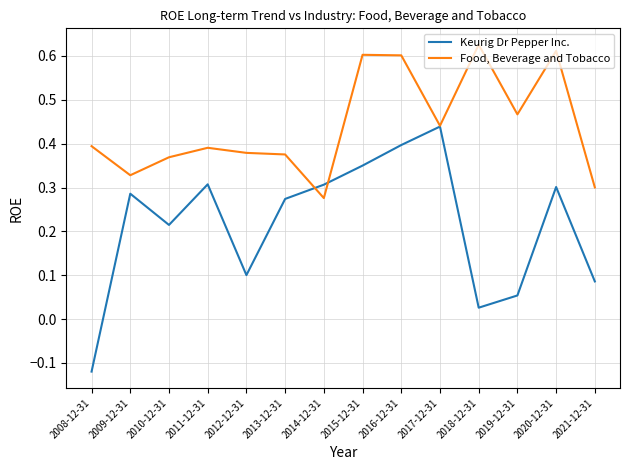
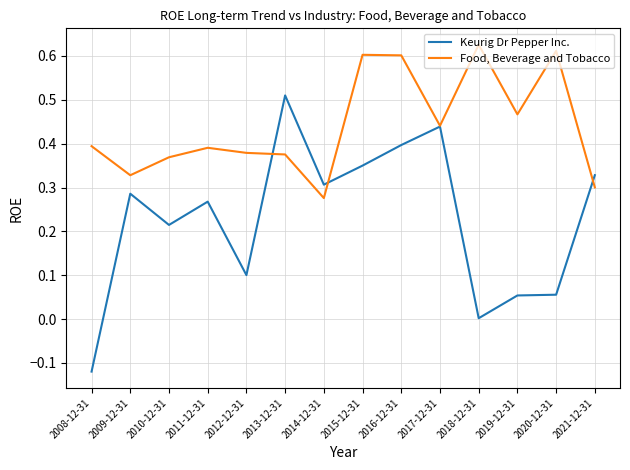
Keurig Dr Pepper Inc., 2011-12-31: 0.31 -> 0.27
Keurig Dr Pepper Inc., 2013-12-31: 0.27 -> 0.51
Keurig Dr Pepper Inc., 2018-12-31: 0.03 -> 0.00
Keurig Dr Pepper Inc., 2020-12-31: 0.30 -> 0.06
Keurig Dr Pepper Inc., 2021-12-31: 0.09 -> 0.33
